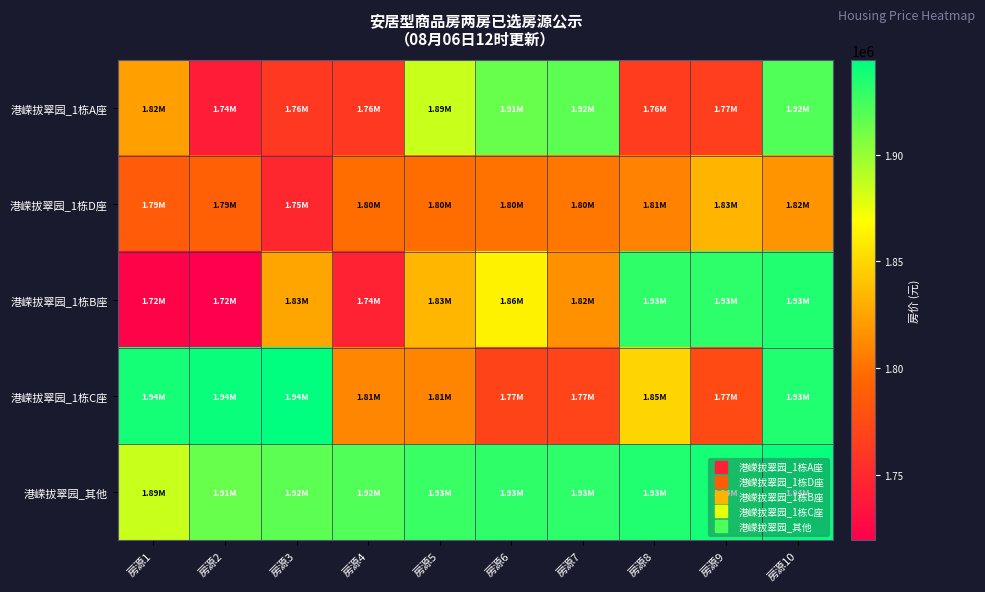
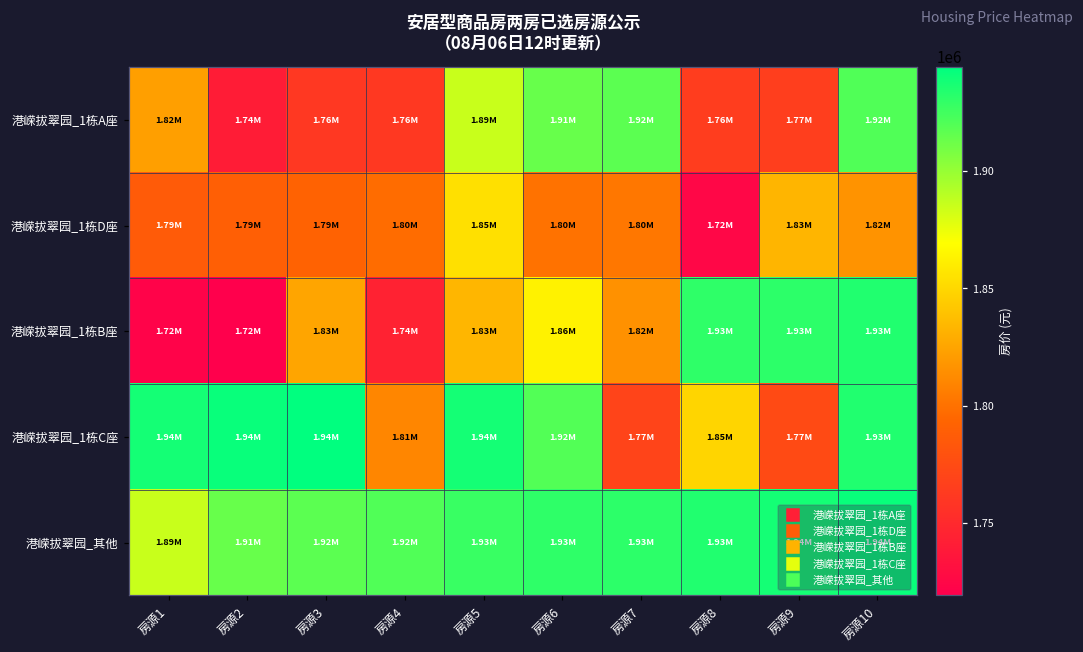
港嵘拔翠园_1栋D座, 房源3: 1.75M -> 1.79M
港嵘拔翠园_1栋D座, 房源5: 1.80M -> 1.85M
港嵘拔翠园_1栋D座, 房源8: 1.81M -> 1.72M
港嵘拔翠园_1栋C座, 房源5: 1.81M -> 1.94M
港嵘拔翠园_1栋C座, 房源6: 1.77M -> 1.92M
